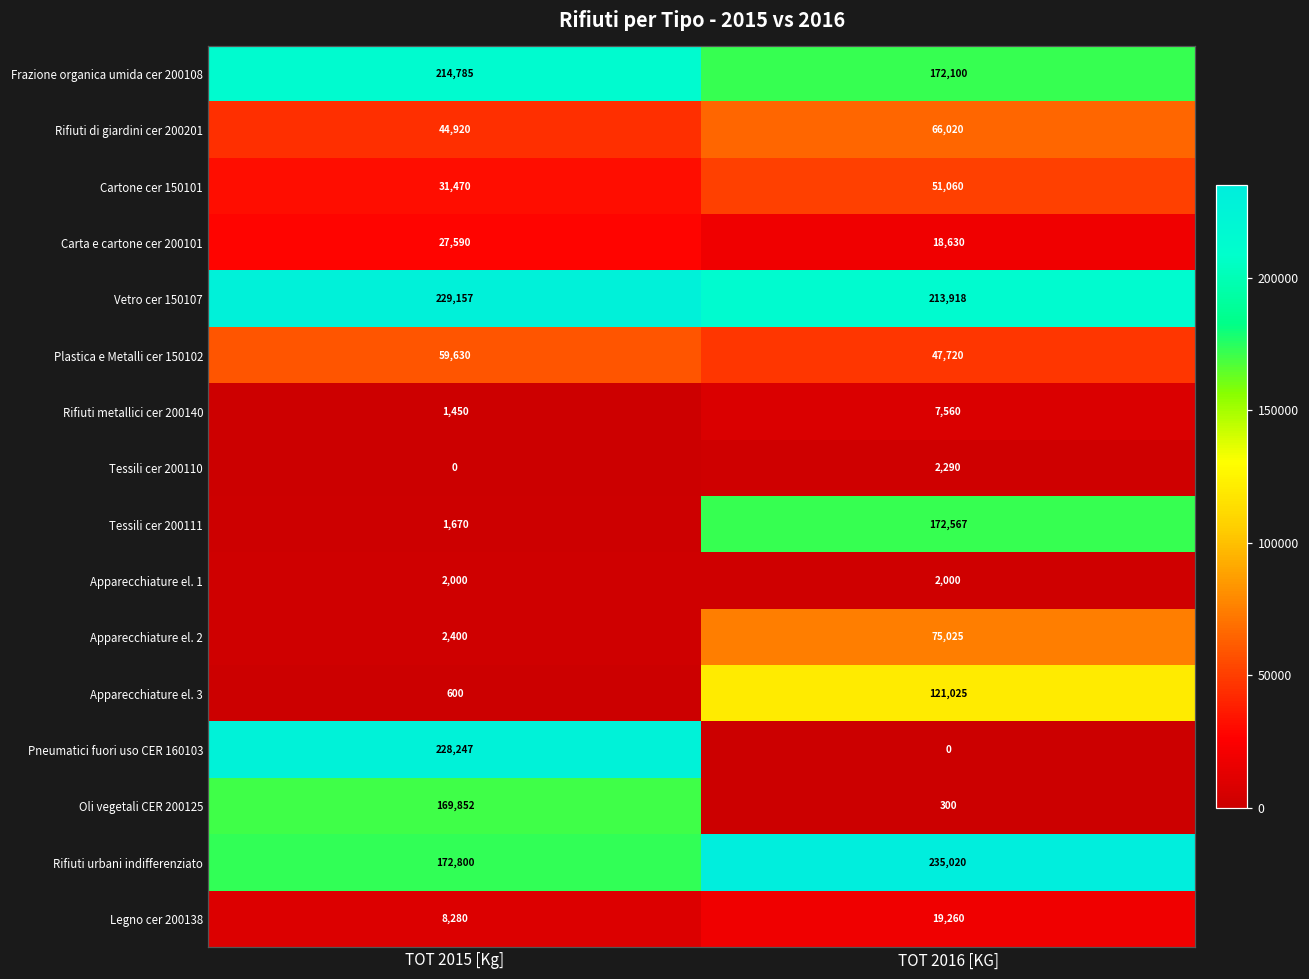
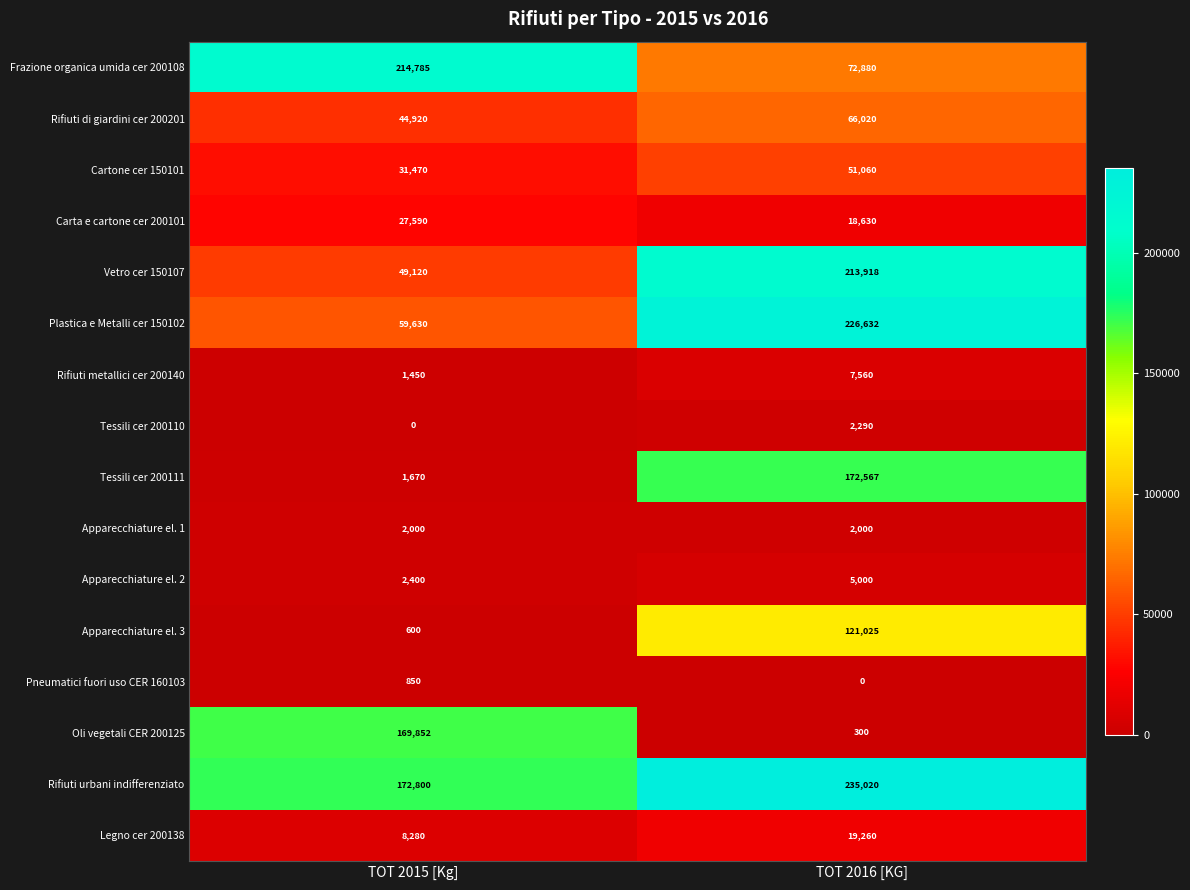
Frazione organica umida cer 200108, TOT 2016 [KG]: 172,100 -> 72,880
Vetro cer 150107, TOT 2015 [Kg]: 229,157 -> 49,120
Plastica e Metalli cer 150102, TOT 2016 [KG]: 47,720 -> 226,632
Apparecchiature el. 2, TOT 2016 [KG]: 75,025 -> 5,000
Pneumatici fuori uso CER 160103, TOT 2015 [Kg]: 228,247 -> 850
